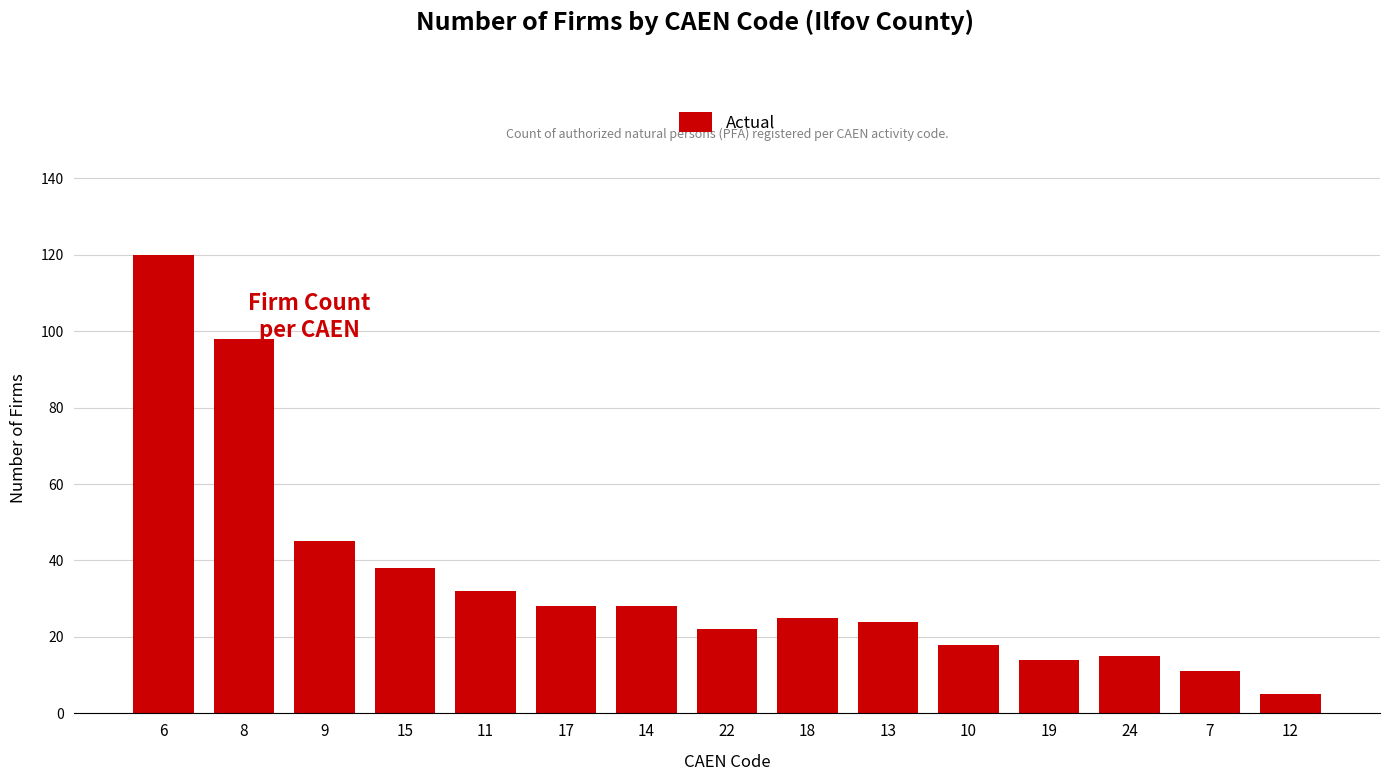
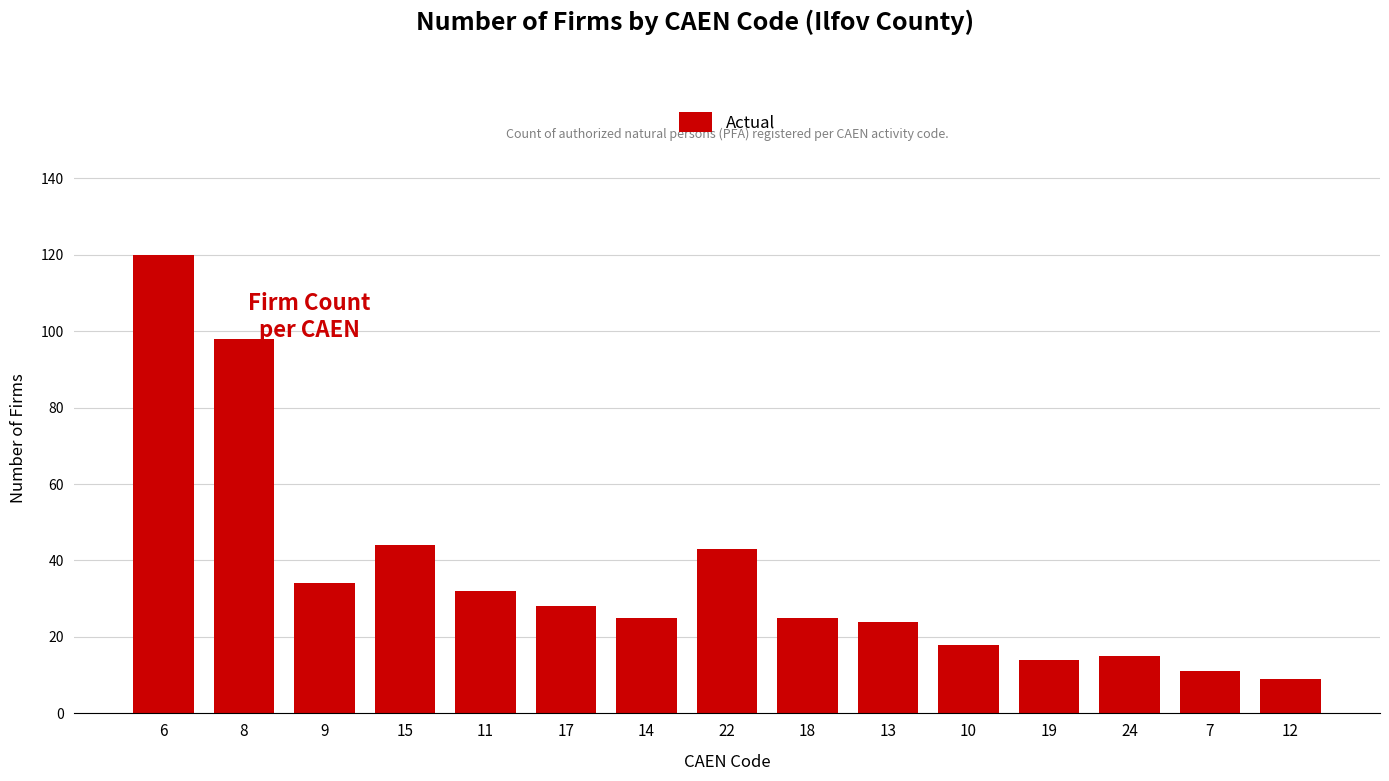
9: 45 -> 34
15: 38 -> 44
14: 28 -> 25
22: 22 -> 43
12: 5 -> 9
